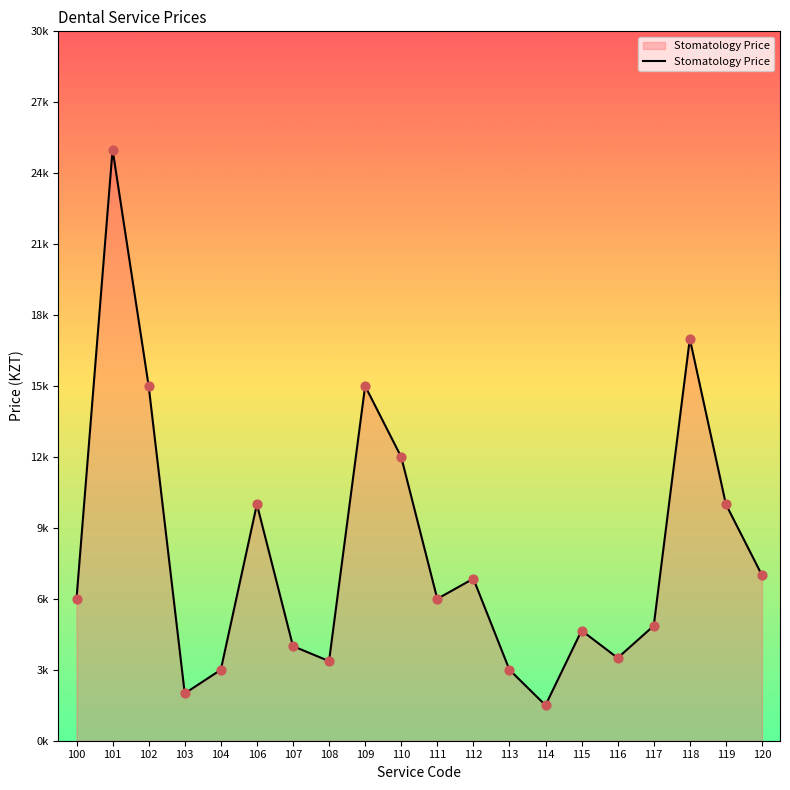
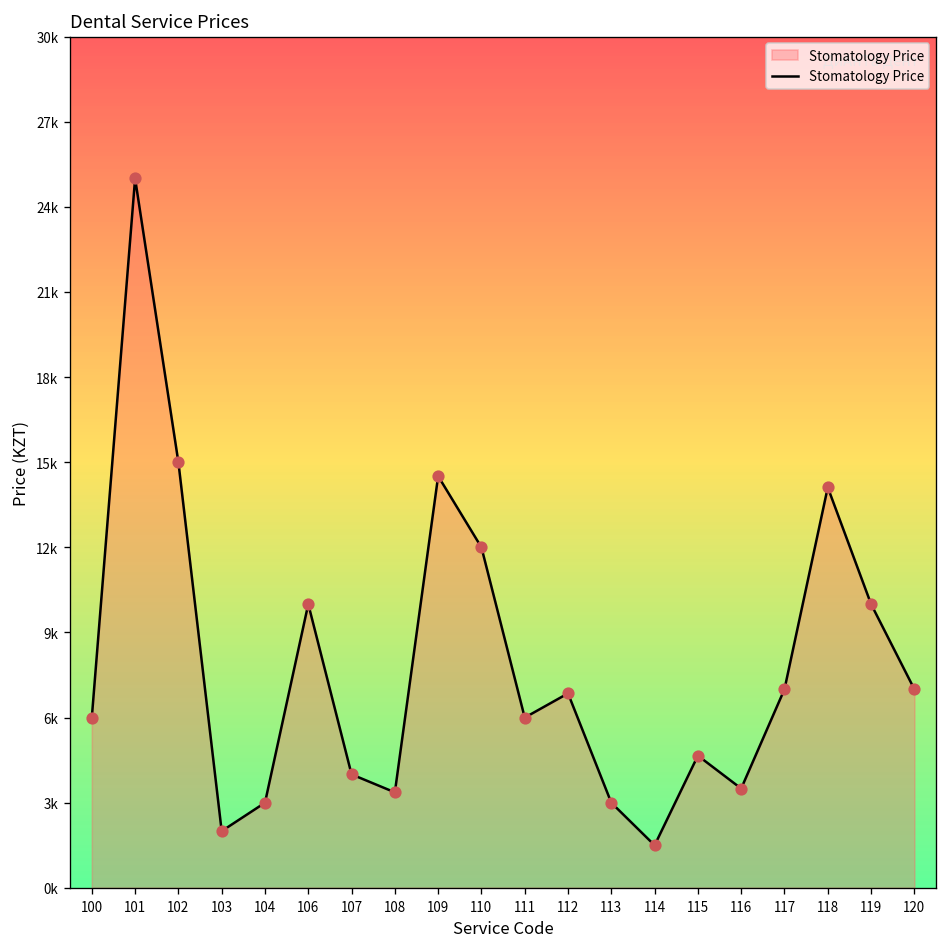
109: 15000 -> 14500
117: 4900 -> 7000
118: 17000 -> 14100
